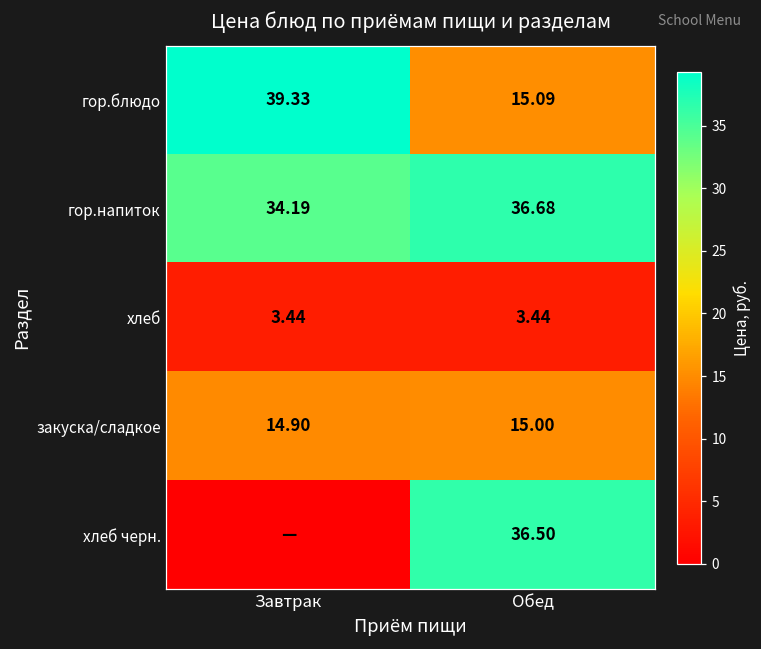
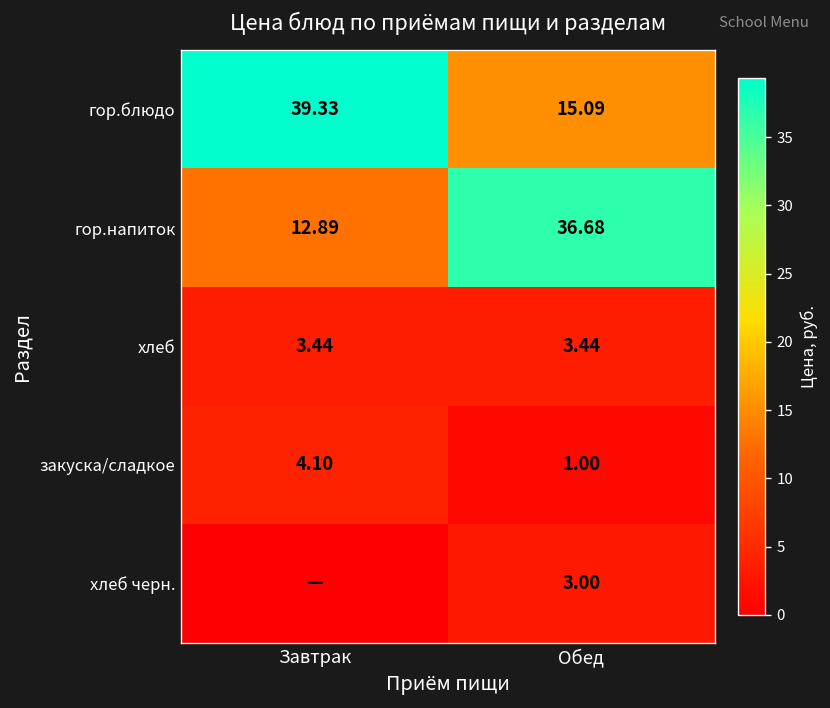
гор.напиток, Завтрак: 34.19 -> 12.89
закуска/сладкое, Завтрак: 14.90 -> 4.10
закуска/сладкое, Обед: 15.00 -> 1.00
хлеб черн., Обед: 36.50 -> 3.00
